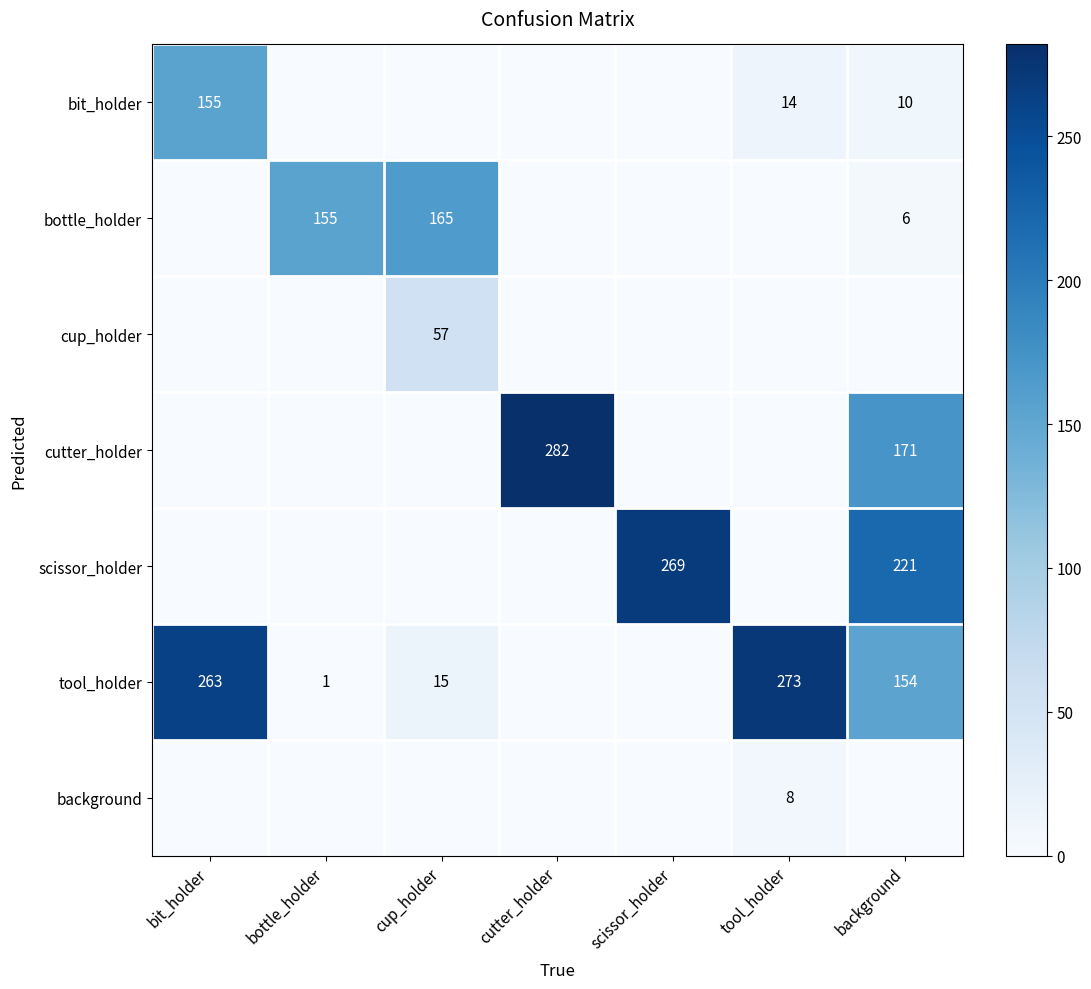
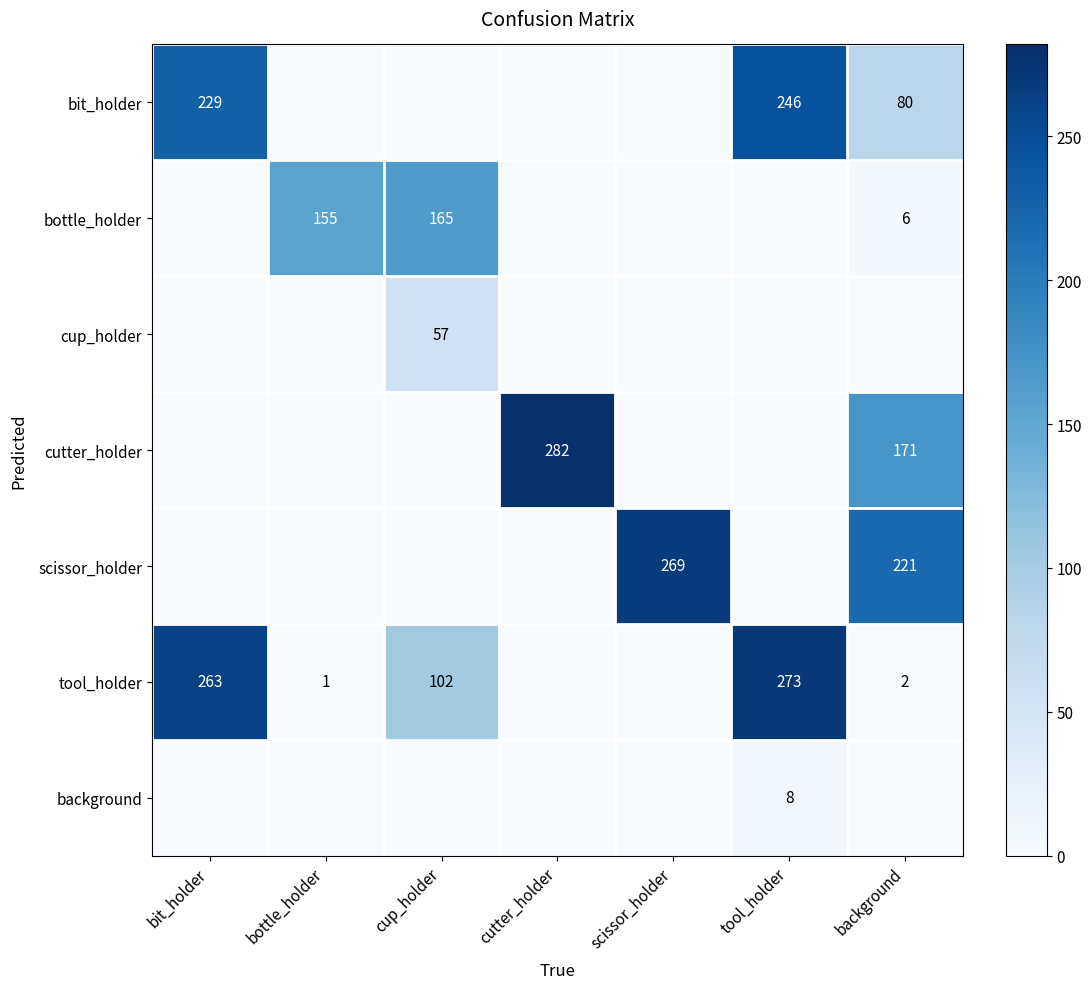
bit_holder, bit_holder: 155 -> 229
bit_holder, tool_holder: 14 -> 246
bit_holder, background: 10 -> 80
tool_holder, cup_holder: 15 -> 102
tool_holder, background: 154 -> 2
